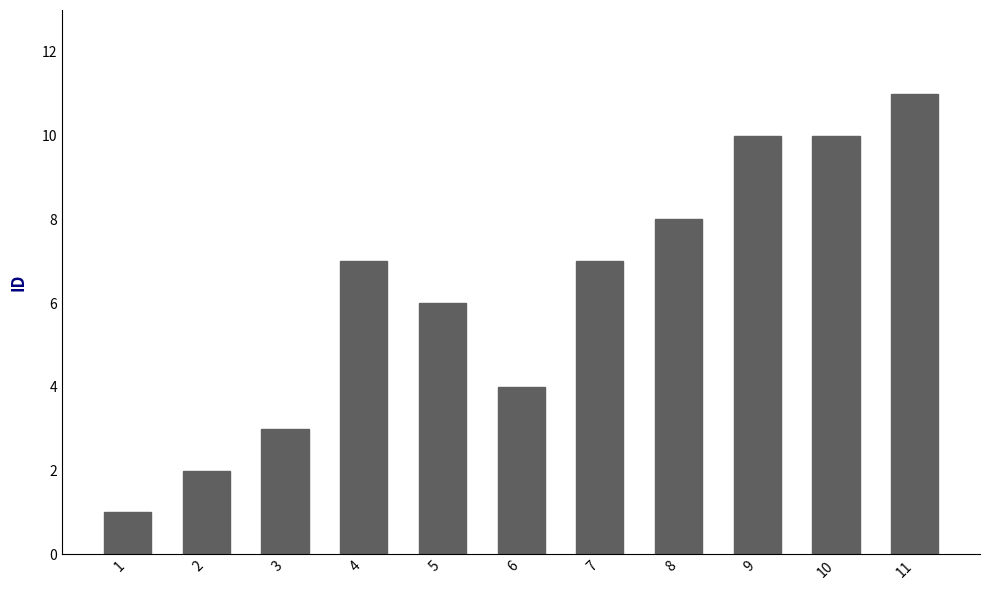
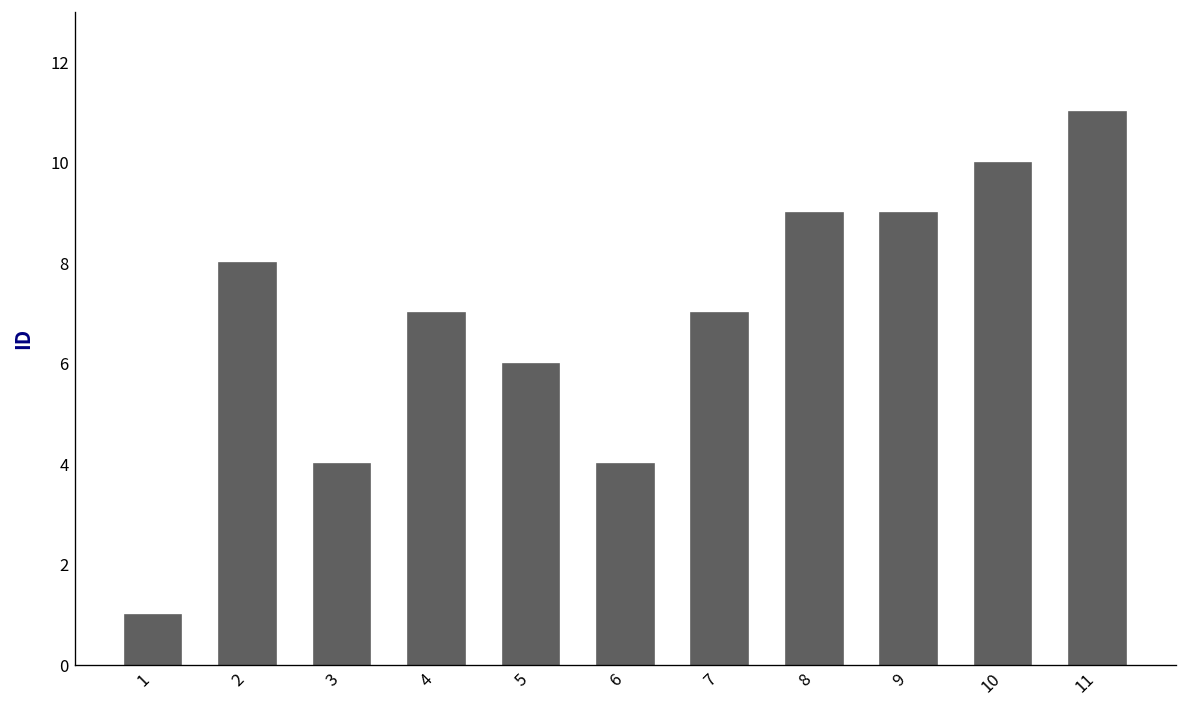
2: 2 -> 8
3: 3 -> 4
8: 8 -> 9
9: 10 -> 9
